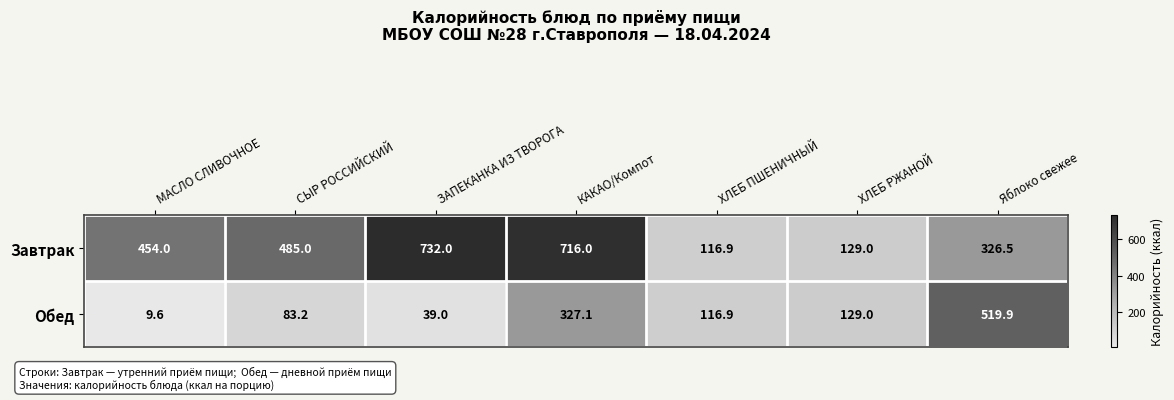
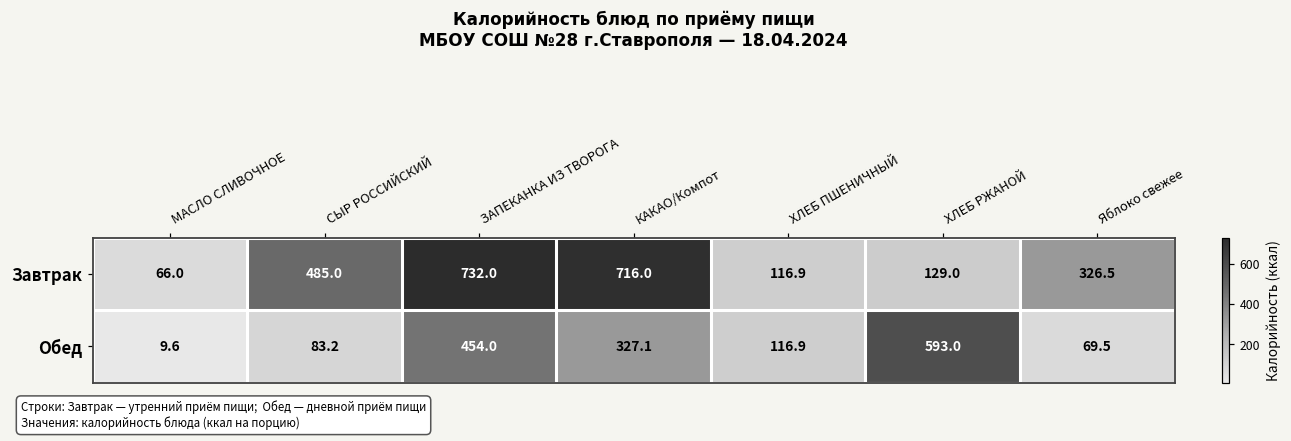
Завтрак, МАСЛО СЛИВОЧНОЕ: 454.0 -> 66.0
Обед, ЗАПЕКАНКА ИЗ ТВОРОГА: 39.0 -> 454.0
Обед, ХЛЕБ РЖАНОЙ: 129.0 -> 593.0
Обед, Яблоко свежее: 519.9 -> 69.5
